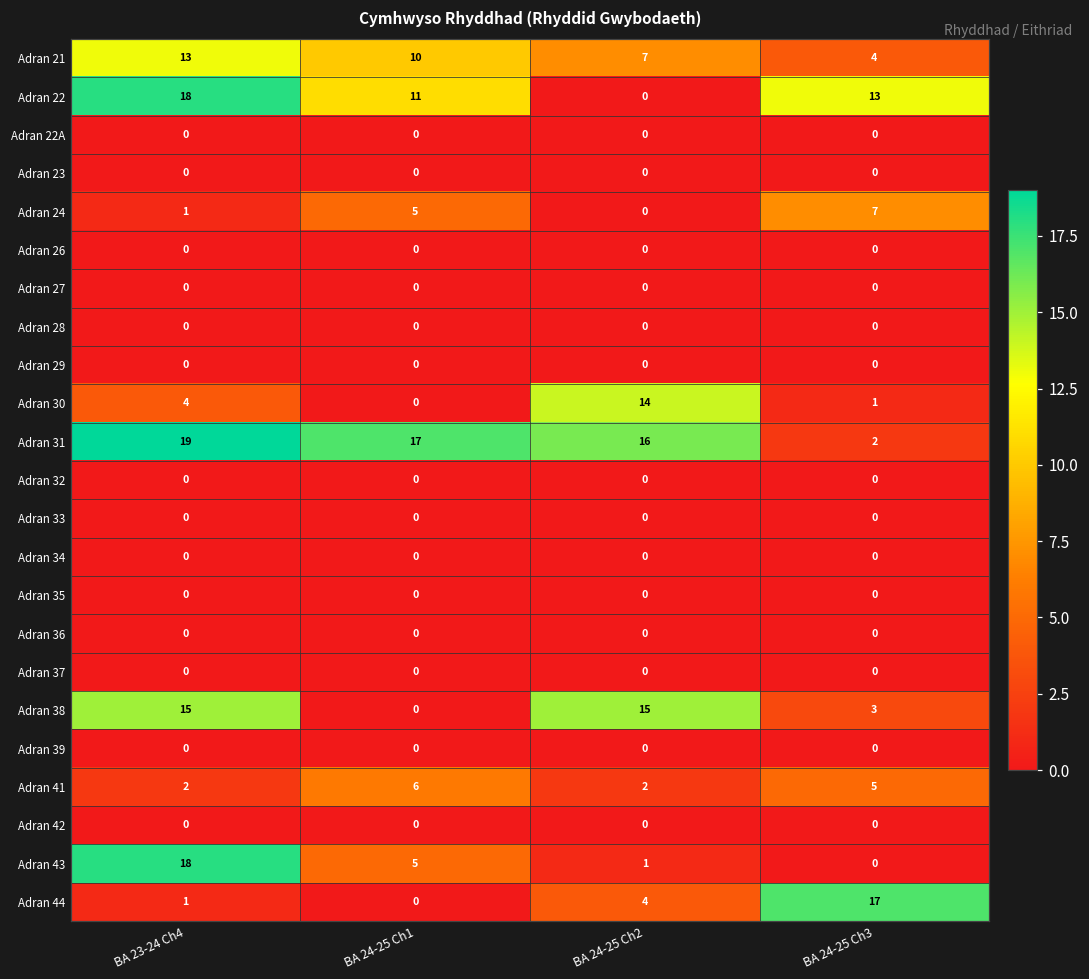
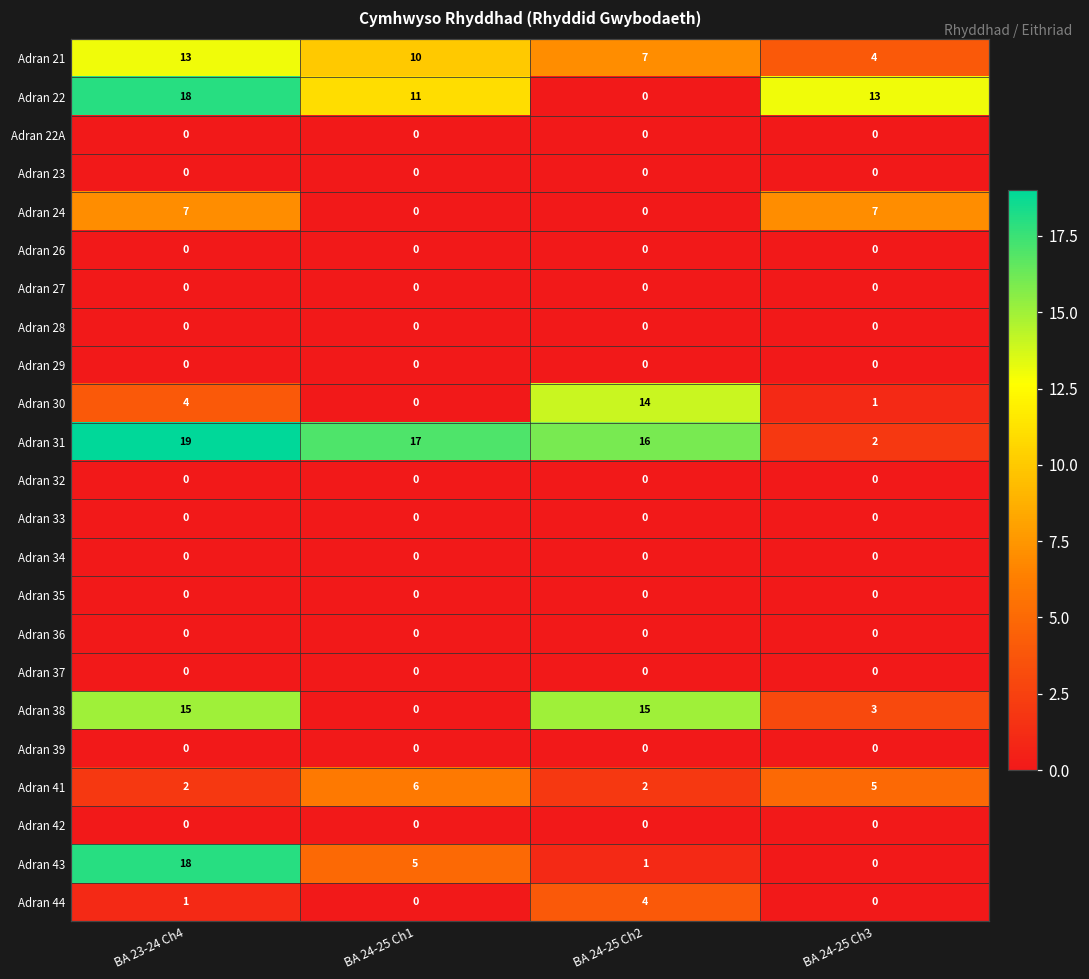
Adran 24, BA 23-24 Ch4: 1 -> 7
Adran 24, BA 24-25 Ch1: 5 -> 0
Adran 44, BA 24-25 Ch3: 17 -> 0
